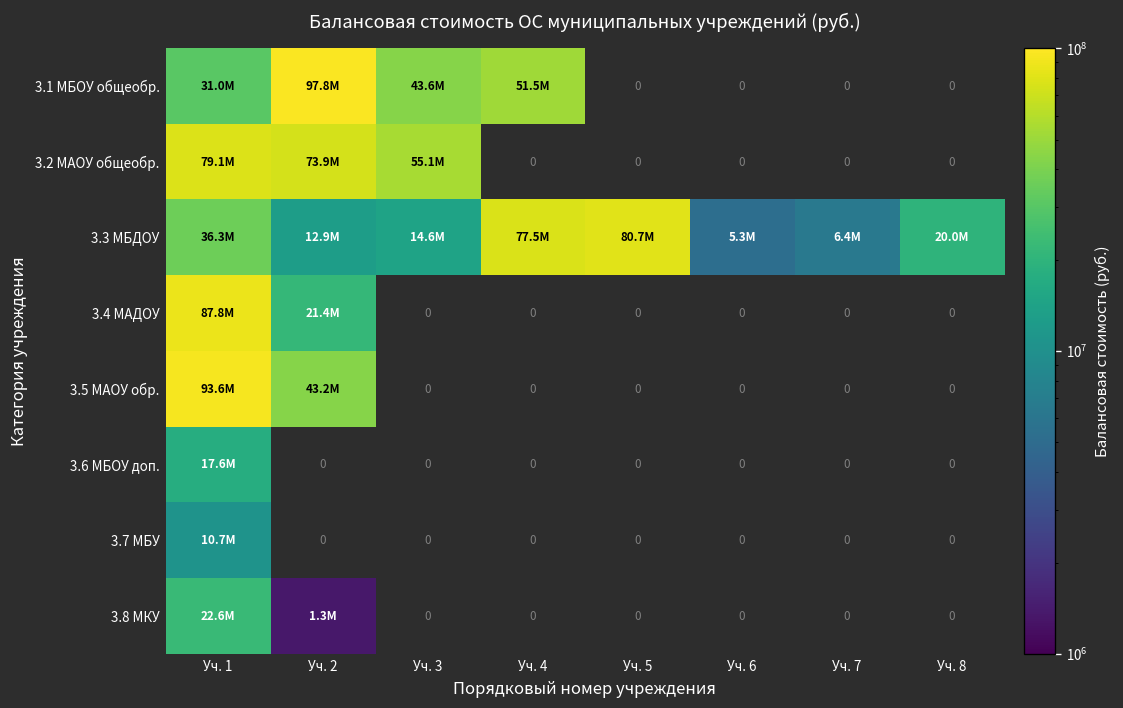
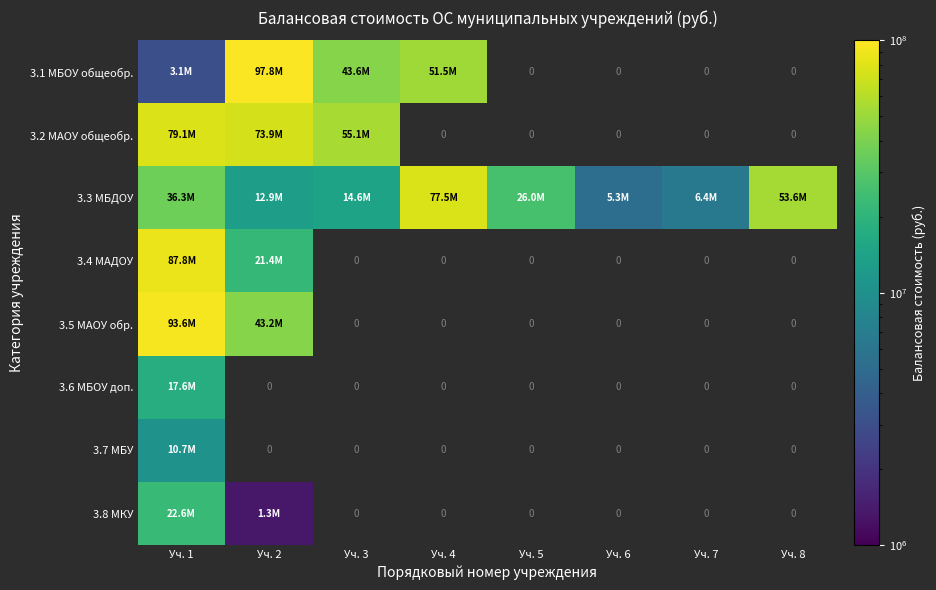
3.1 МБОУ общеобр., Уч. 1: 31.0M -> 3.1M
3.3 МБДОУ, Уч. 5: 80.7M -> 26.0M
3.3 МБДОУ, Уч. 8: 20.0M -> 53.6M
